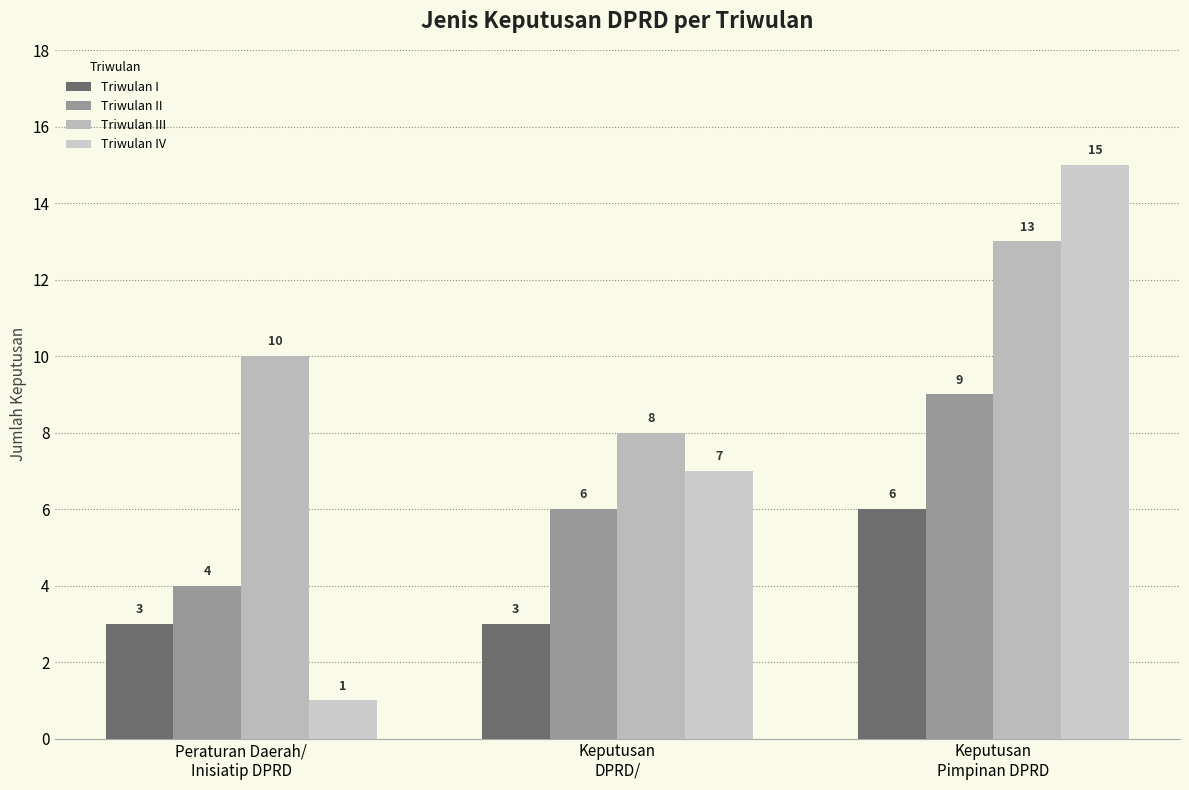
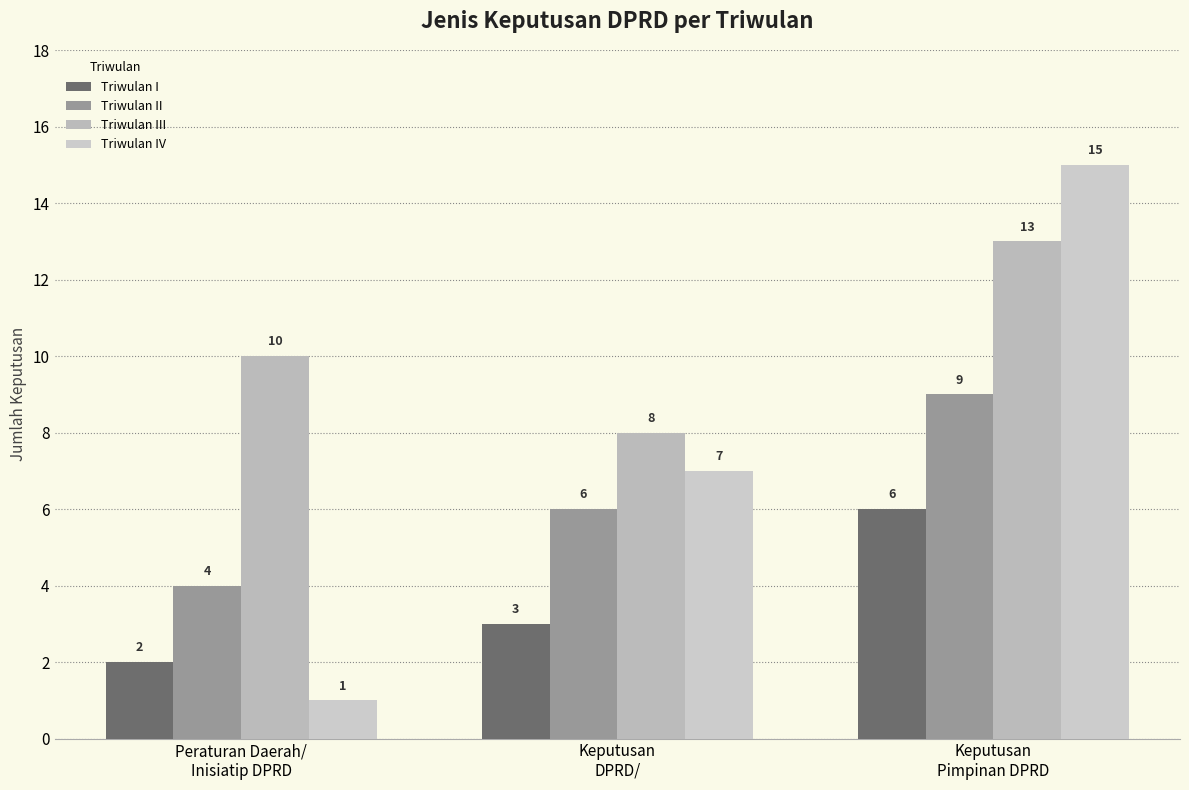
Triwulan I, Peraturan Daerah/ Inisiatip DPRD: 3 -> 2
